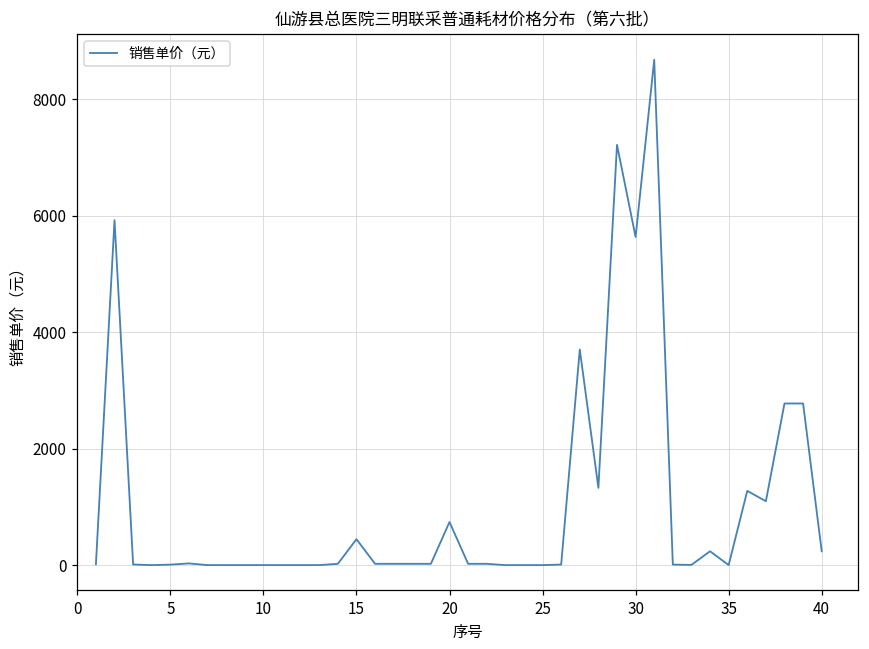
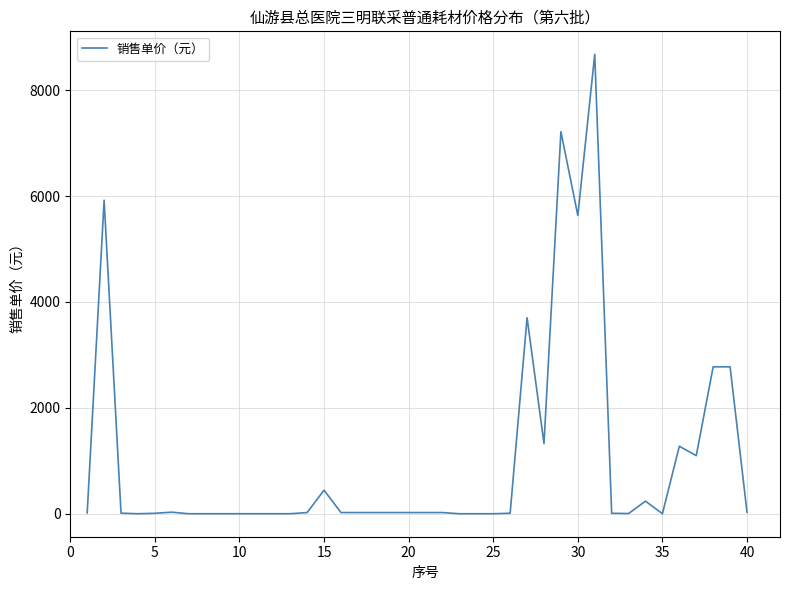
20: 700 -> 0
40: 200 -> 0
